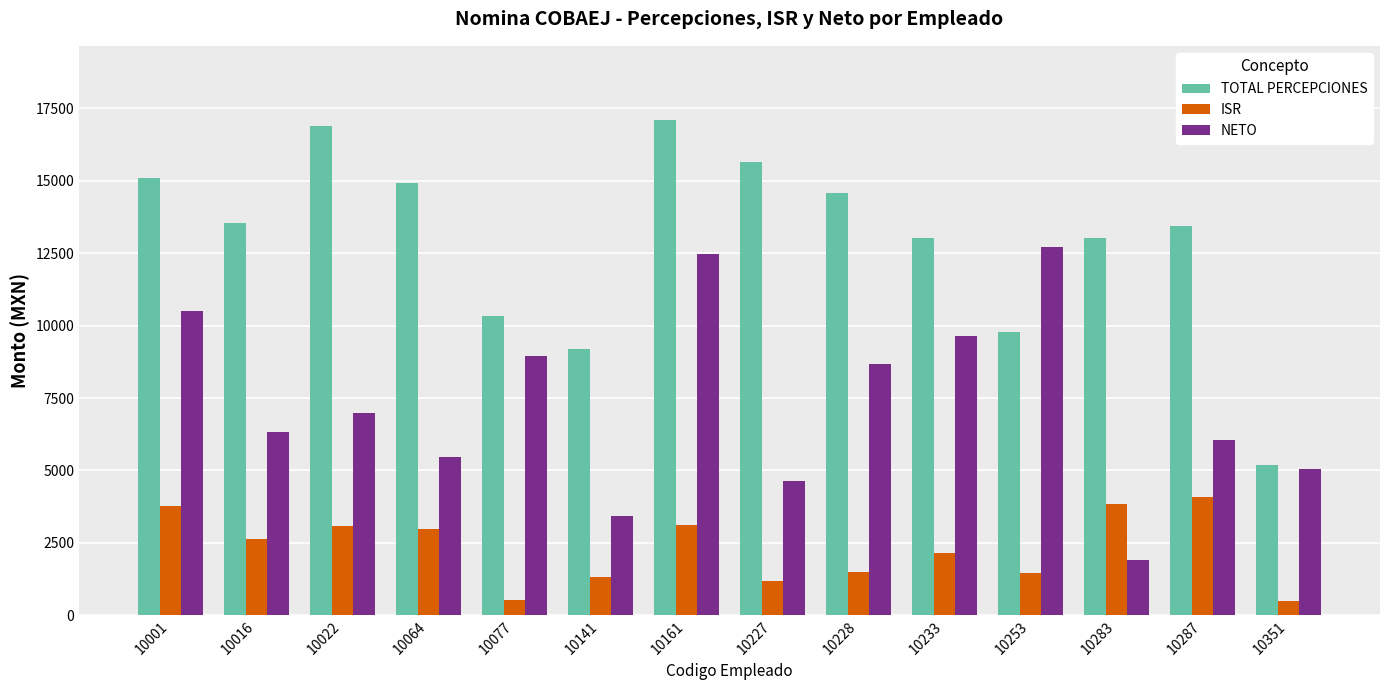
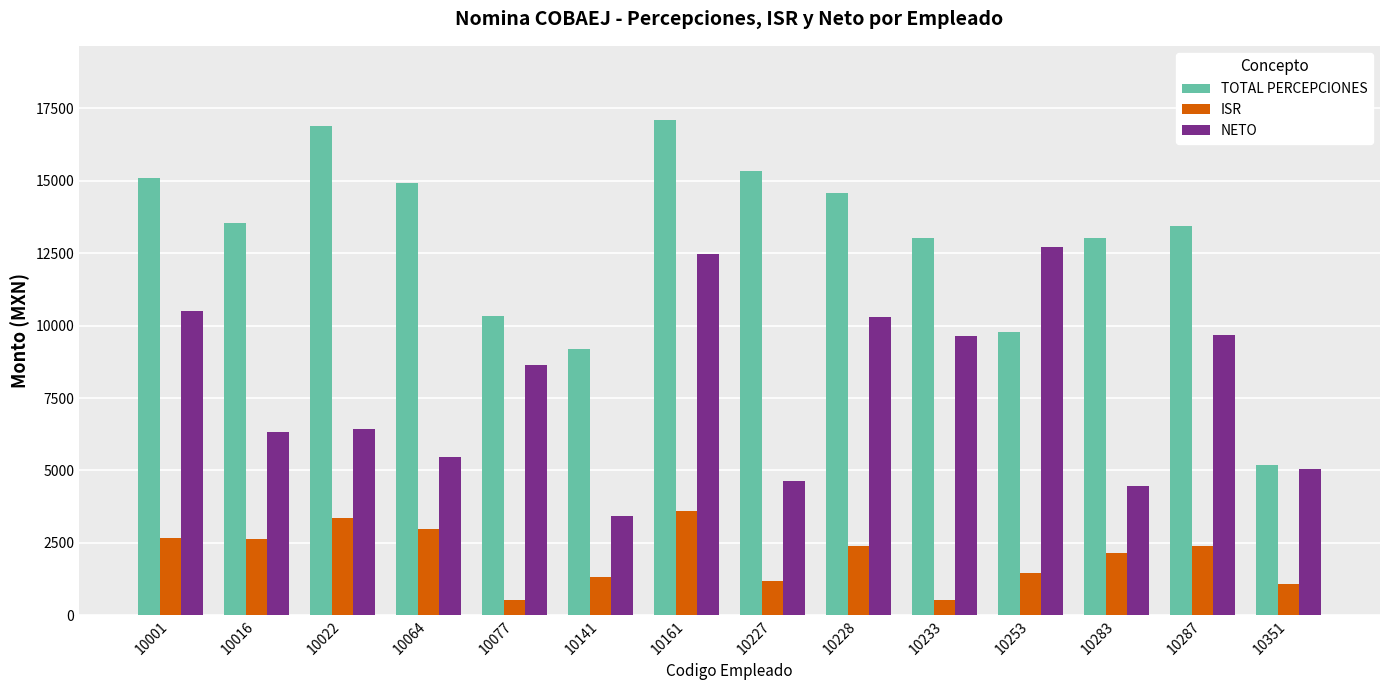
ISR, 10001: 3800 -> 2700
ISR, 10022: 3100 -> 3400
NETO, 10022: 7000 -> 6400
NETO, 10077: 9000 -> 8600
ISR, 10161: 3100 -> 3600
TOTAL PERCEPCIONES, 10227: 15700 -> 15300
ISR, 10228: 1500 -> 2400
NETO, 10228: 8700 -> 10300
ISR, 10233: 2200 -> 500
ISR, 10283: 3800 -> 2200
NETO, 10283: 1900 -> 4500
ISR, 10287: 4100 -> 2400
NETO, 10287: 6100 -> 9700
ISR, 10351: 500 -> 1100
